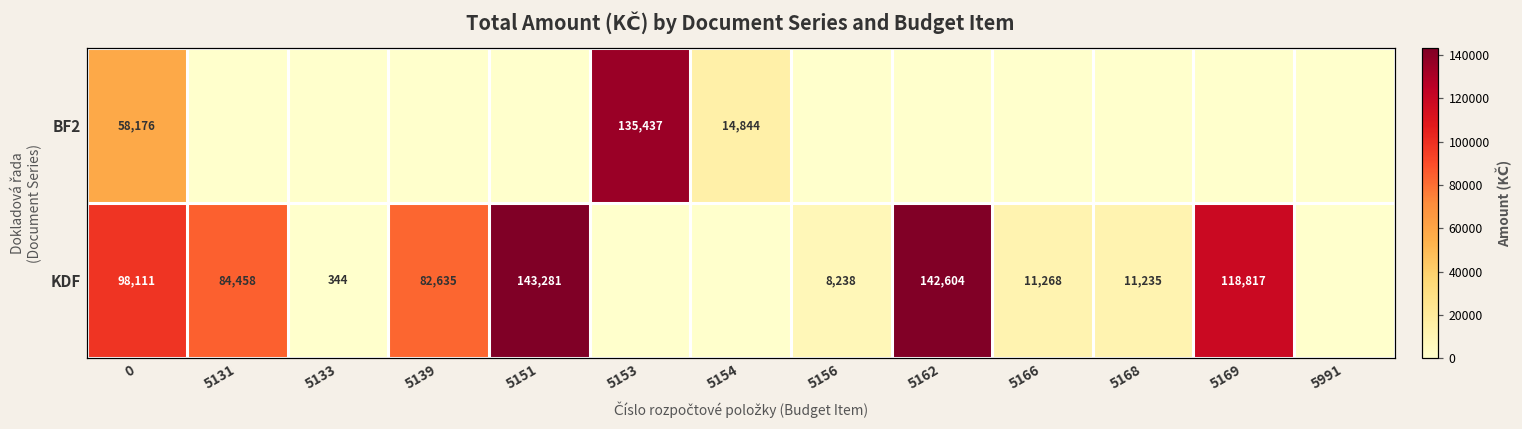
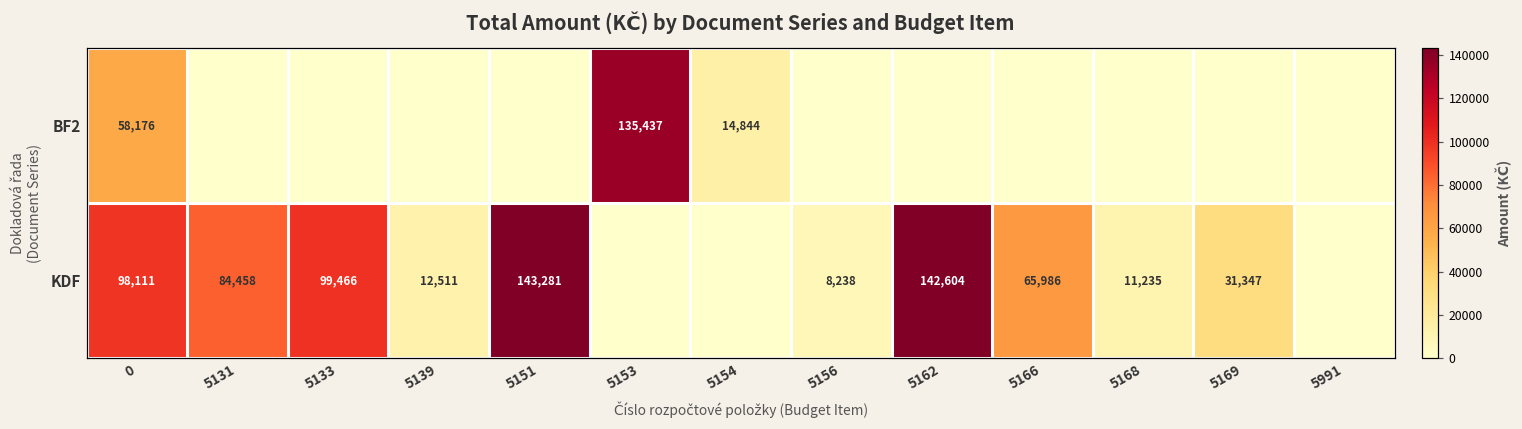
KDF, 5133: 344 -> 99,466
KDF, 5139: 82,635 -> 12,511
KDF, 5166: 11,268 -> 65,986
KDF, 5169: 118,817 -> 31,347
